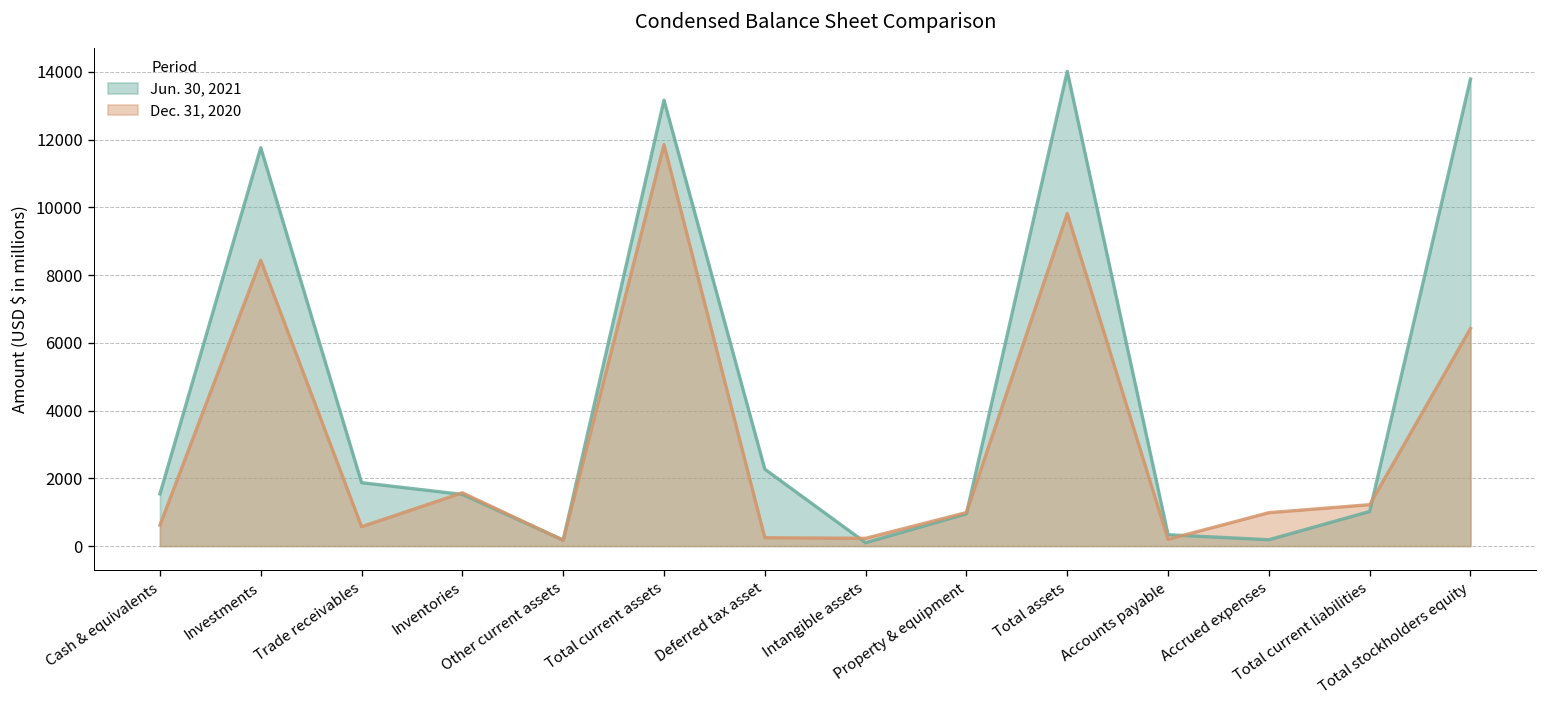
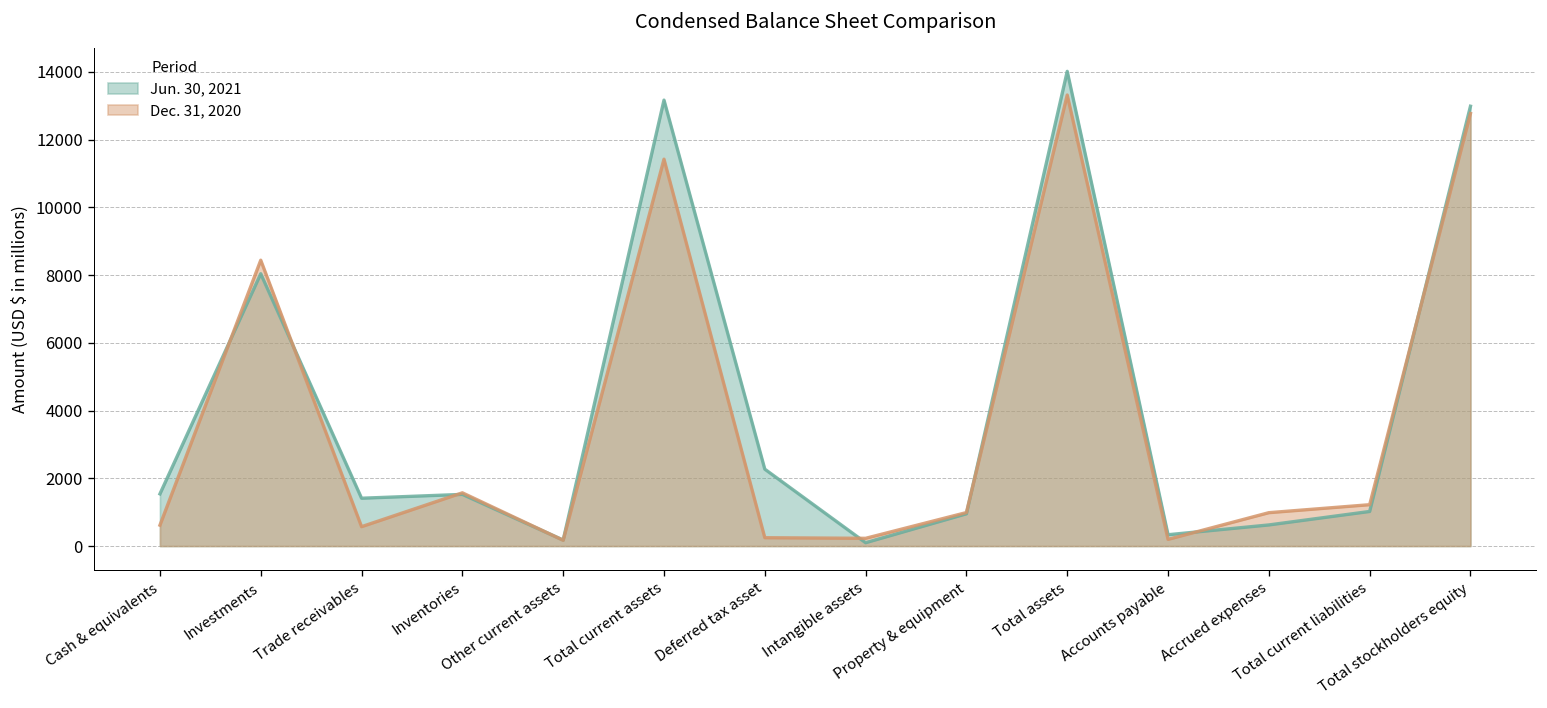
Jun. 30, 2021, Investments: 11800 -> 8000
Jun. 30, 2021, Trade receivables: 1900 -> 1400
Dec. 31, 2020, Total current assets: 11900 -> 11400
Dec. 31, 2020, Total assets: 9800 -> 13300
Jun. 30, 2021, Accrued expenses: 200 -> 600
Jun. 30, 2021, Total stockholders equity: 13800 -> 13000
Dec. 31, 2020, Total stockholders equity: 6400 -> 12800
